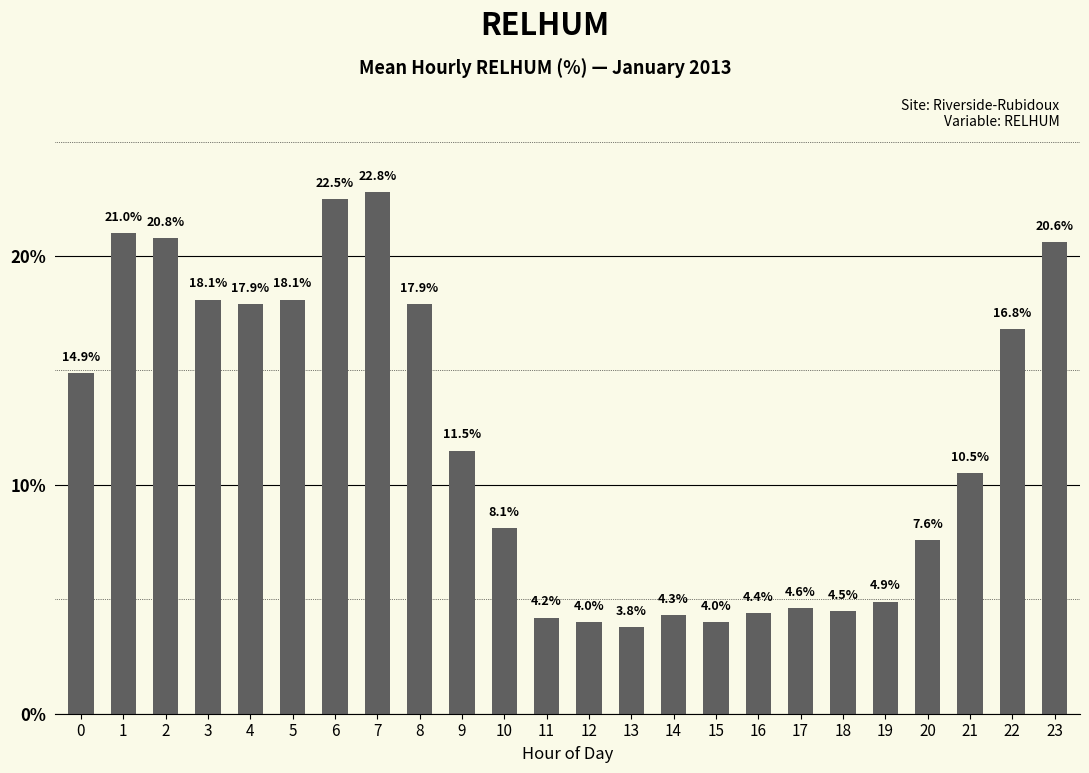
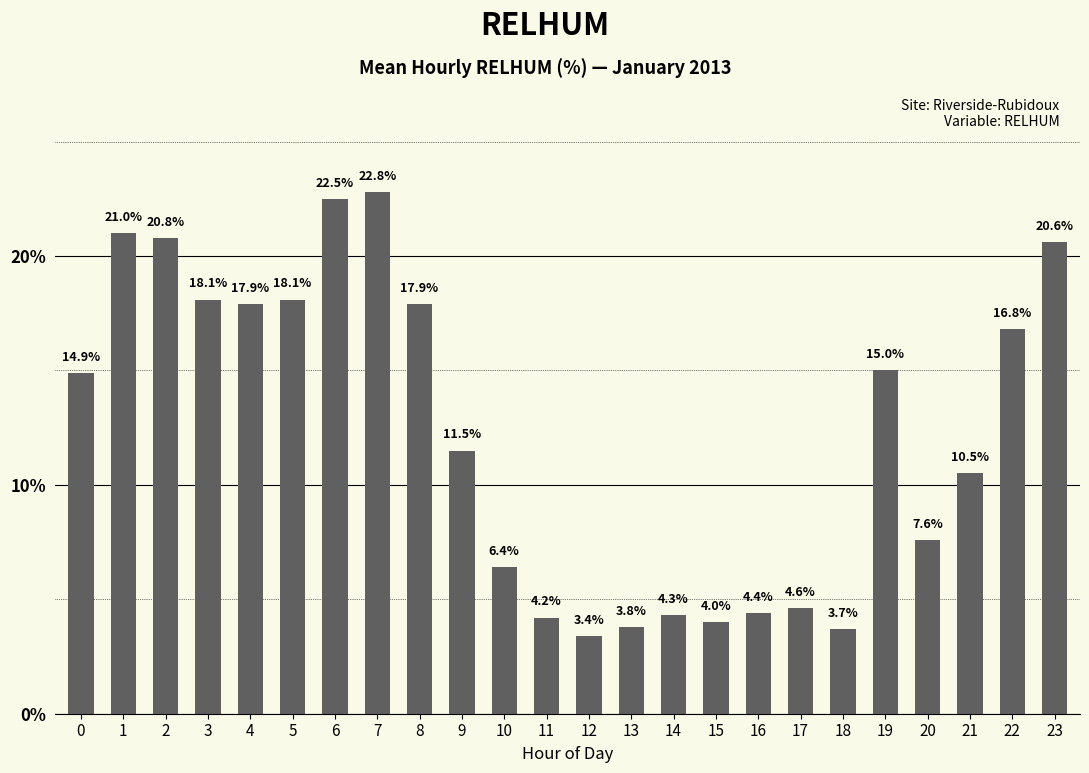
10: 8.1% -> 6.4%
12: 4.0% -> 3.4%
18: 4.5% -> 3.7%
19: 4.9% -> 15.0%
